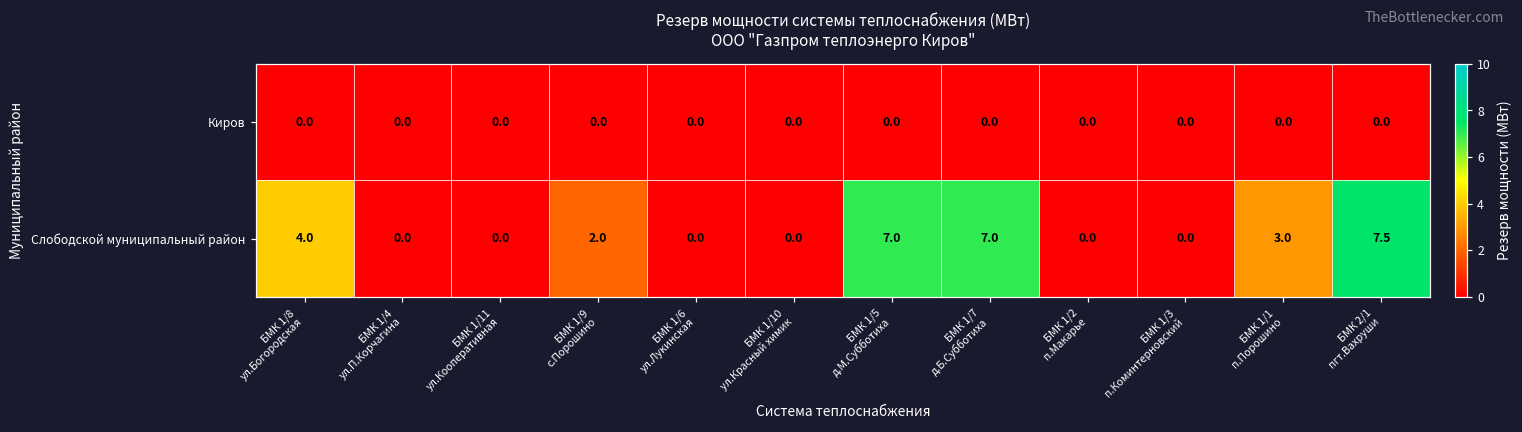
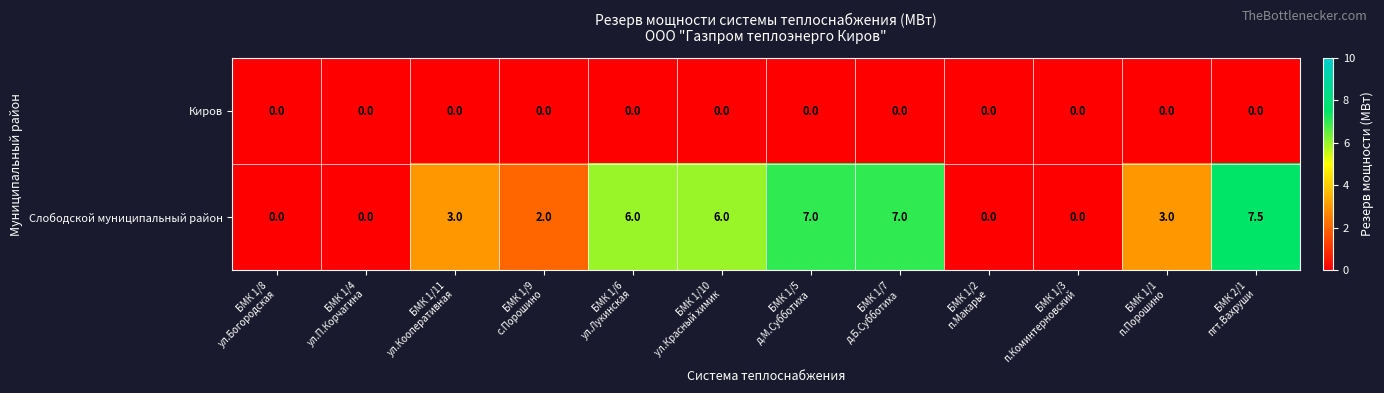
Слободской муниципальный район, БМК 1/8 ул.Богородская: 4.0 -> 0.0
Слободской муниципальный район, БМК 1/11 ул.Кооперативная: 0.0 -> 3.0
Слободской муниципальный район, БМК 1/6 ул.Лукинская: 0.0 -> 6.0
Слободской муниципальный район, БМК 1/10 ул.Красный химик: 0.0 -> 6.0
